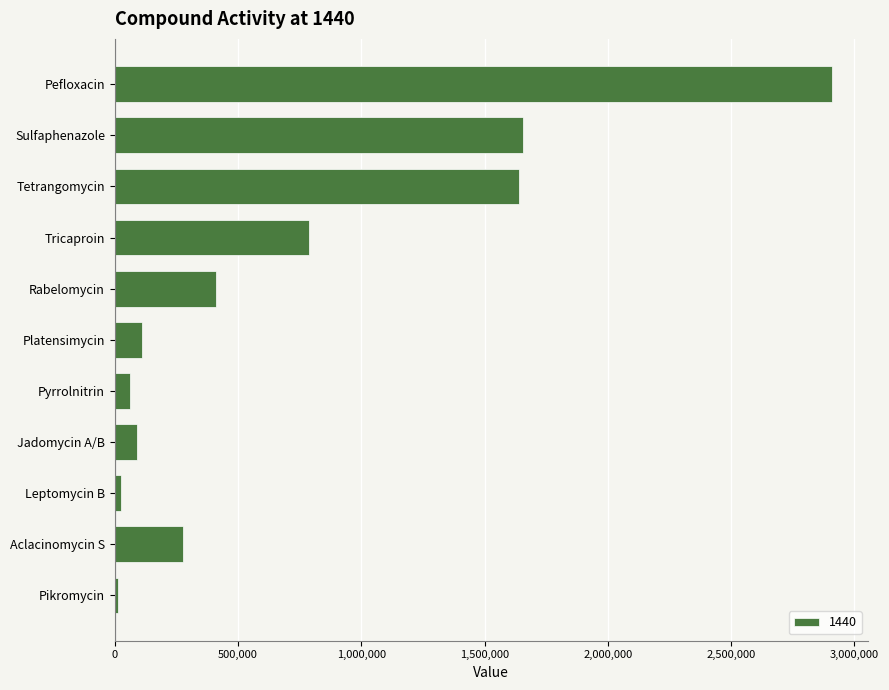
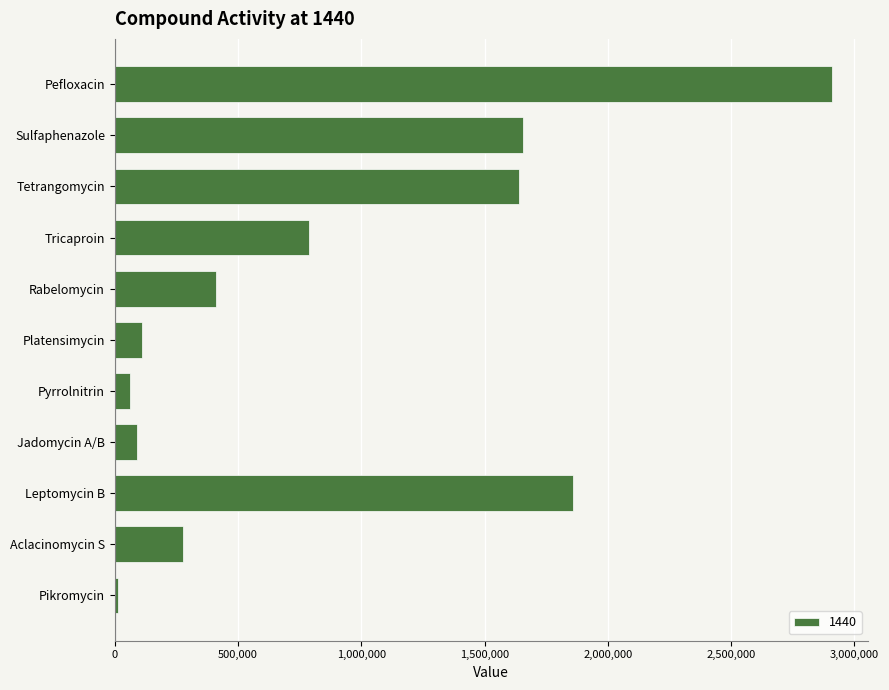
Leptomycin B: 30,000 -> 1,860,000
